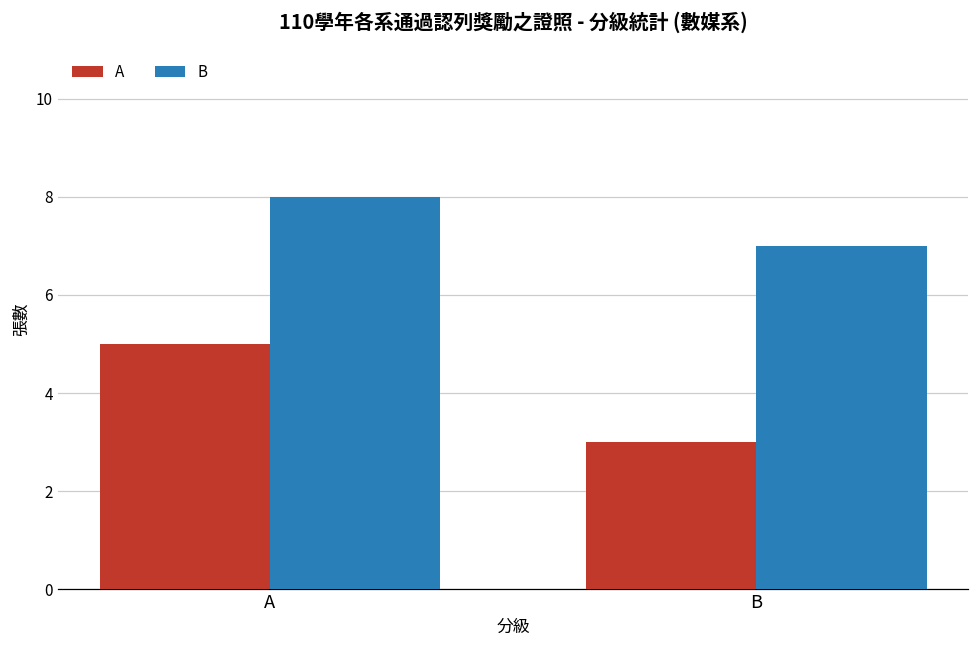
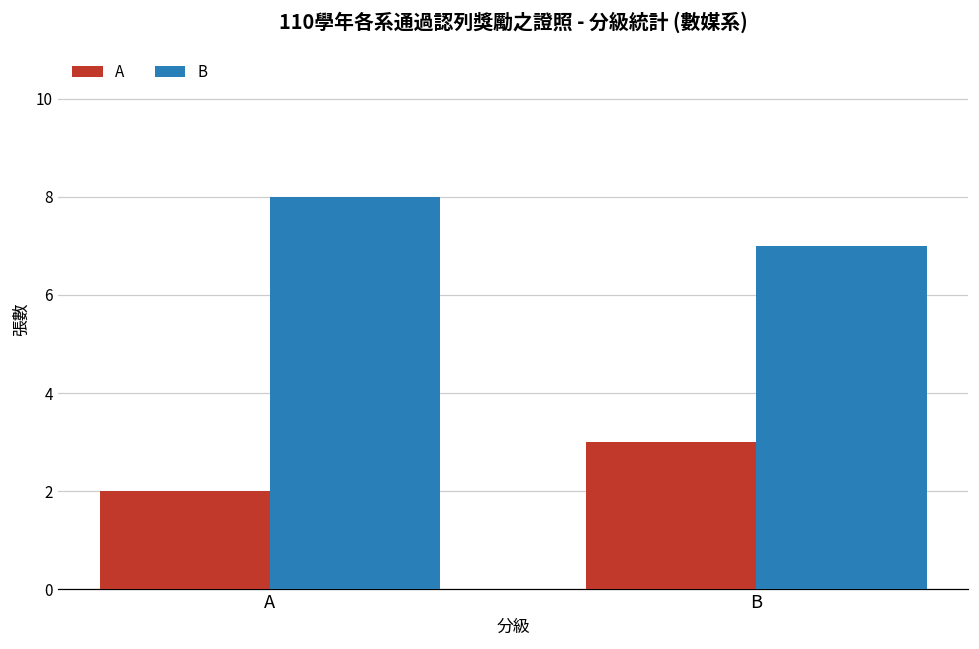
A, A: 5 -> 2
